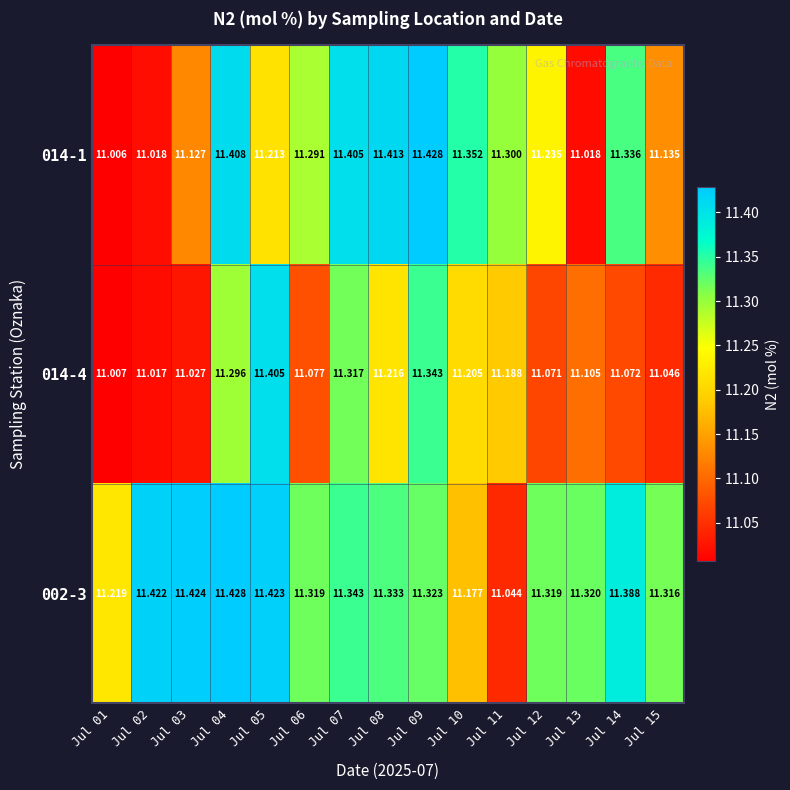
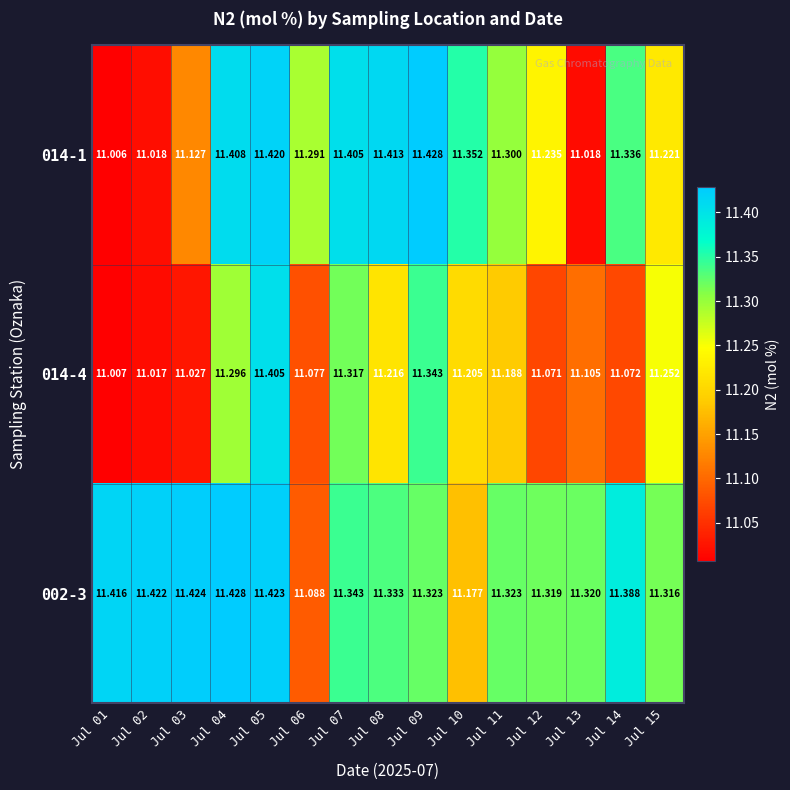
014-1, Jul 05: 11.213 -> 11.420
014-1, Jul 15: 11.135 -> 11.221
014-4, Jul 15: 11.046 -> 11.252
002-3, Jul 01: 11.219 -> 11.416
002-3, Jul 06: 11.319 -> 11.088
002-3, Jul 11: 11.044 -> 11.323
